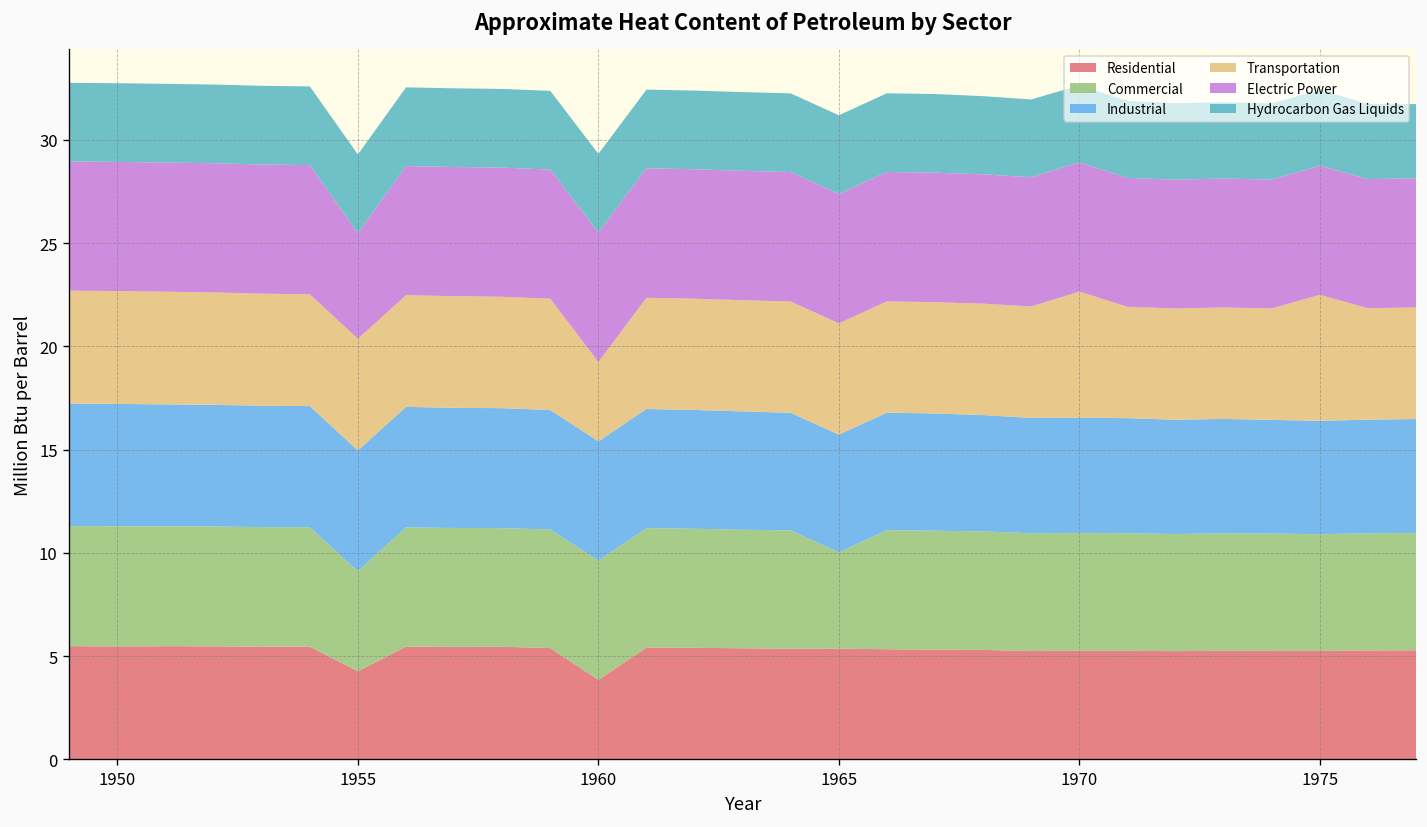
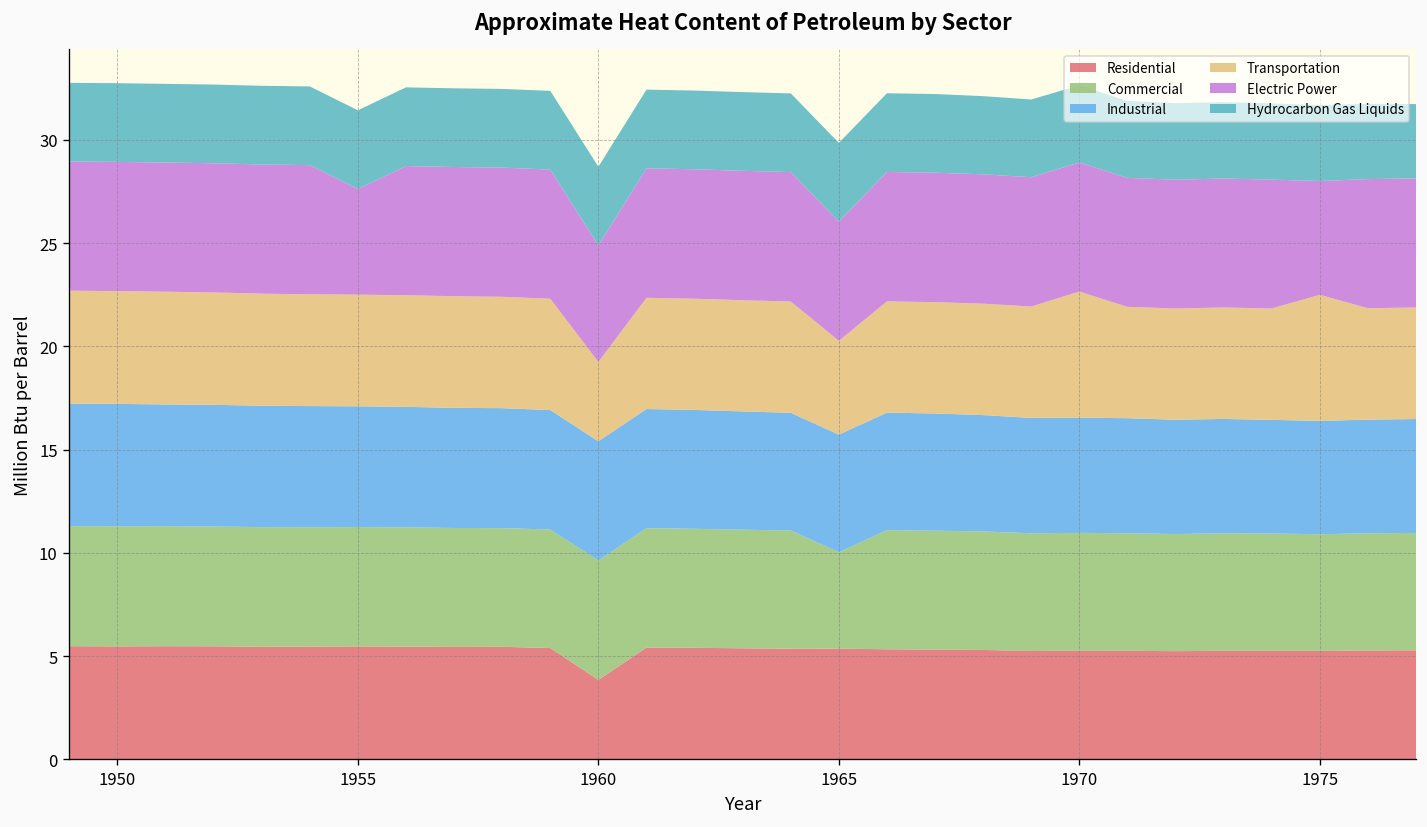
Residential, 1955: 4.3 -> 5.5
Commercial, 1955: 4.8 -> 5.8
Electric Power, 1960: 6.3 -> 5.6
Transportation, 1965: 5.4 -> 4.5
Electric Power, 1965: 6.3 -> 5.8
Electric Power, 1975: 6.3 -> 5.5
